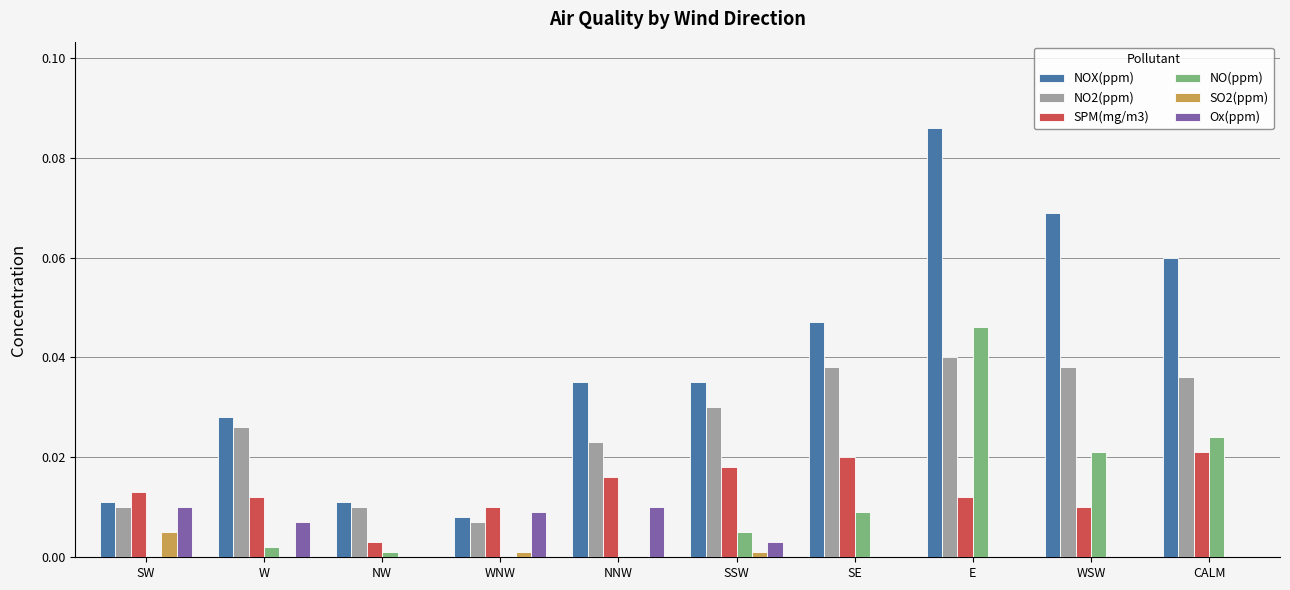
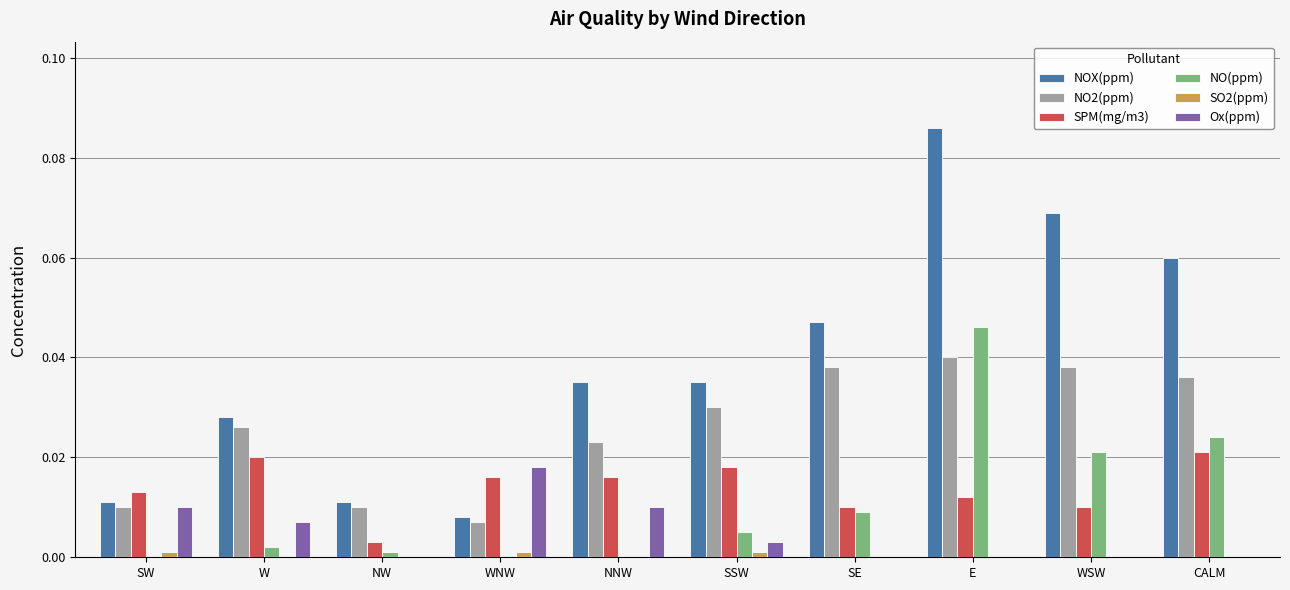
SO2(ppm), SW: 0.005 -> 0.001
SPM(mg/m3), W: 0.012 -> 0.020
SPM(mg/m3), WNW: 0.010 -> 0.016
Ox(ppm), WNW: 0.009 -> 0.018
SPM(mg/m3), SE: 0.02 -> 0.01
